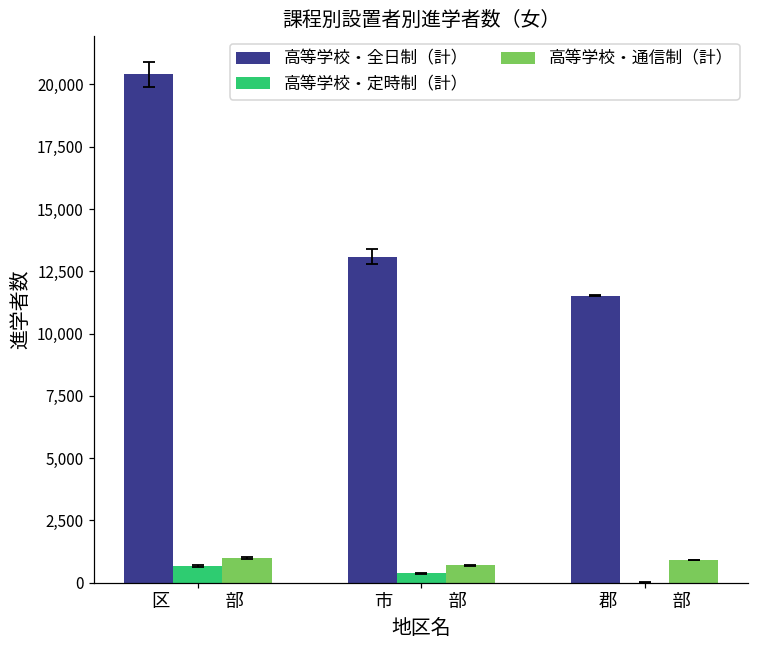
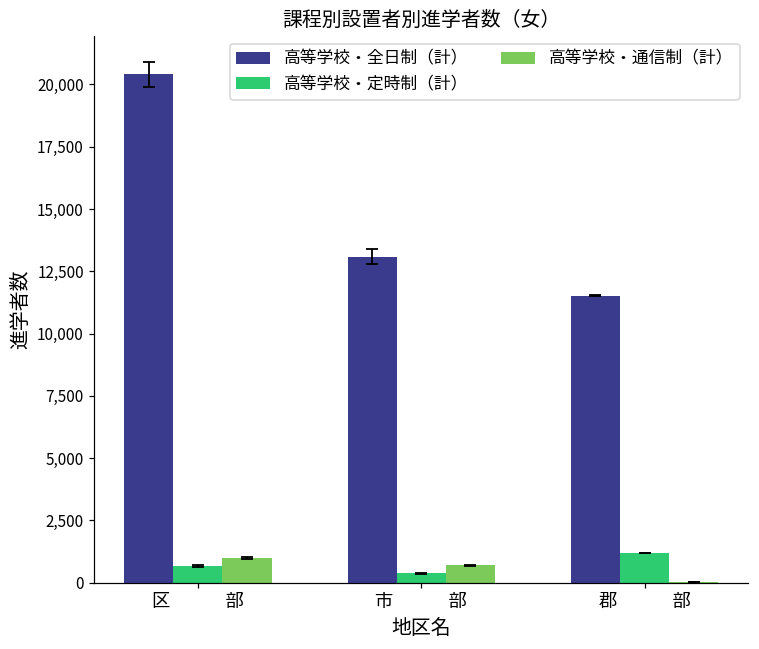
高等学校・定時制（計）, 郡 部: 0 -> 1,200
高等学校・通信制（計）, 郡 部: 900 -> 0
